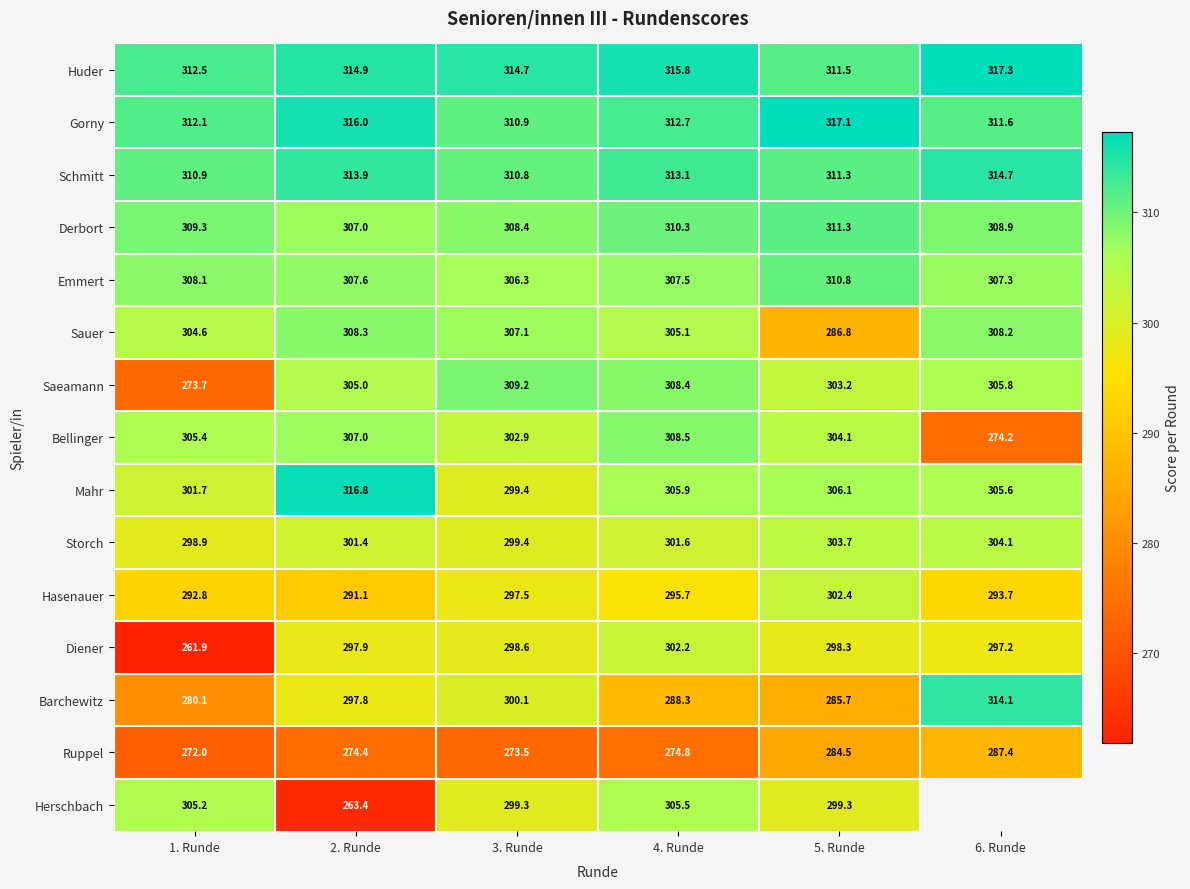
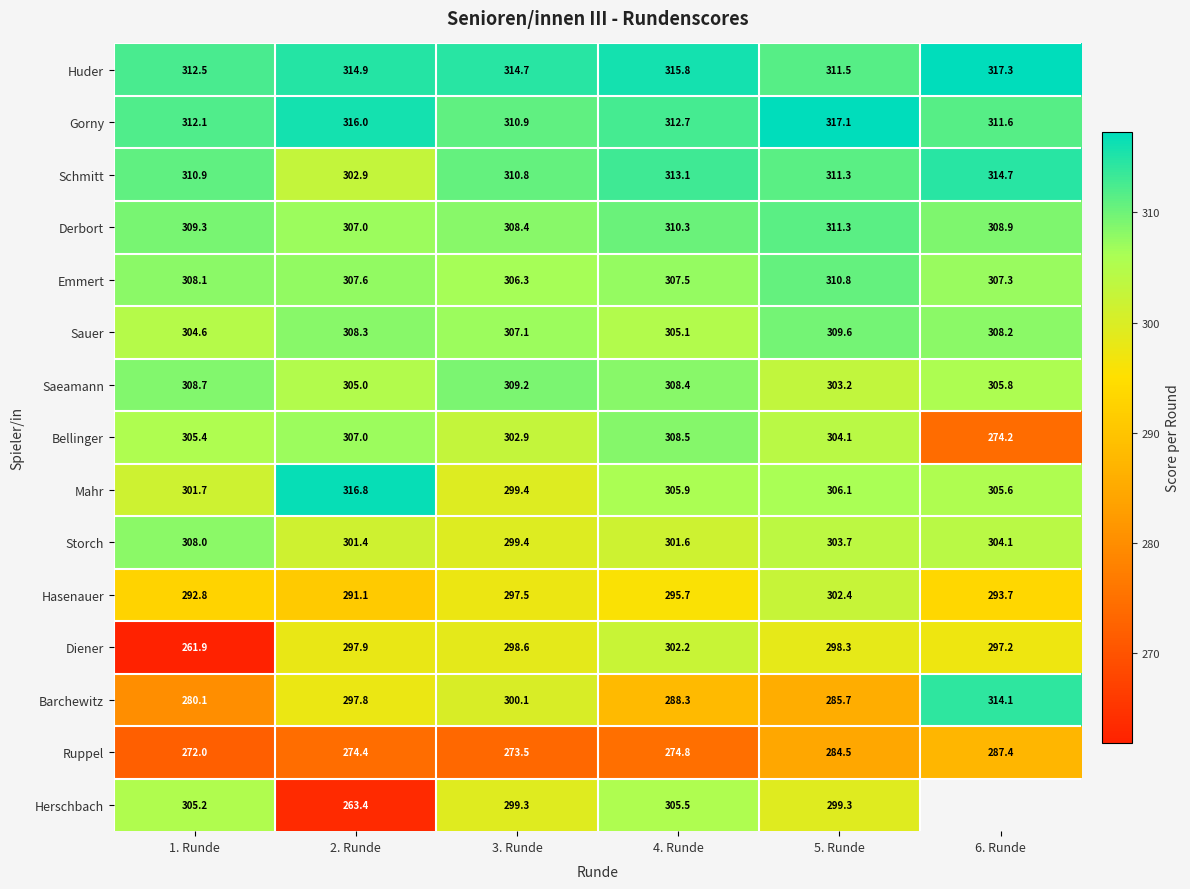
Schmitt, 2. Runde: 313.9 -> 302.9
Sauer, 5. Runde: 286.8 -> 309.6
Saeamann, 1. Runde: 273.7 -> 308.7
Storch, 1. Runde: 298.9 -> 308.0
